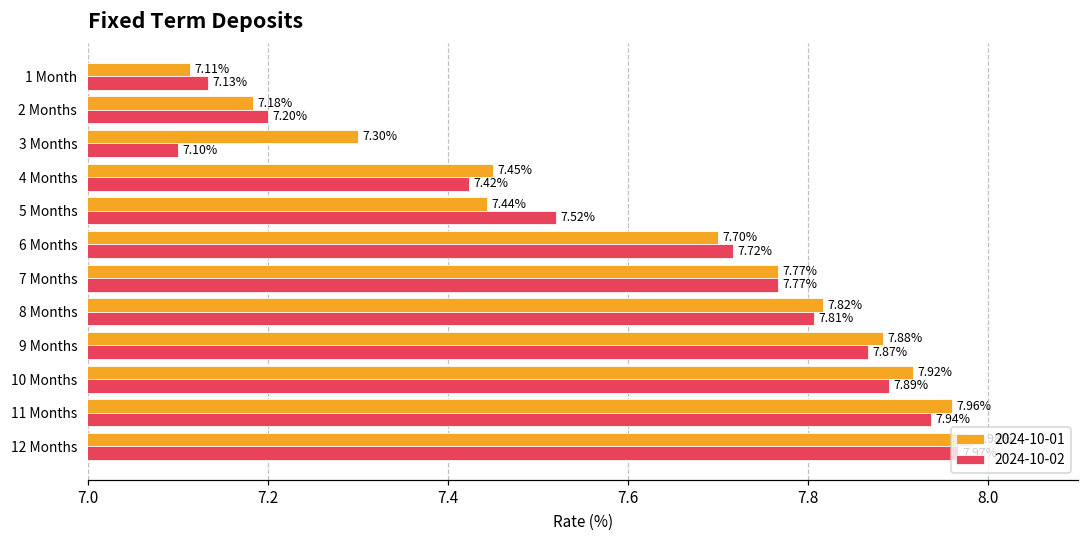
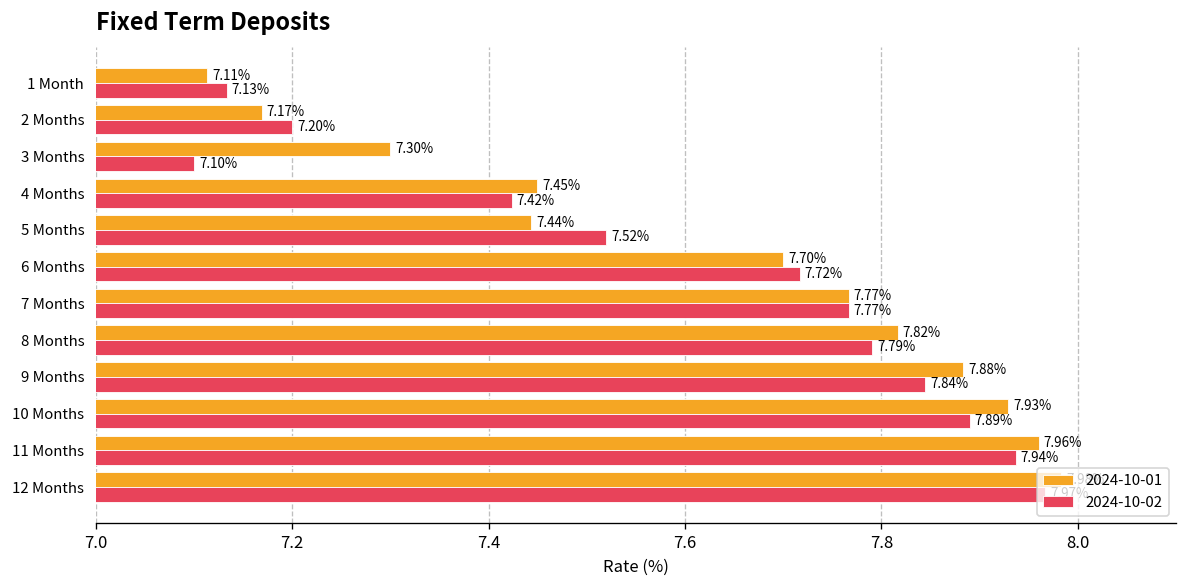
2024-10-01, 2 Months: 7.18% -> 7.17%
2024-10-02, 8 Months: 7.81% -> 7.79%
2024-10-02, 9 Months: 7.87% -> 7.84%
2024-10-01, 10 Months: 7.92% -> 7.93%
